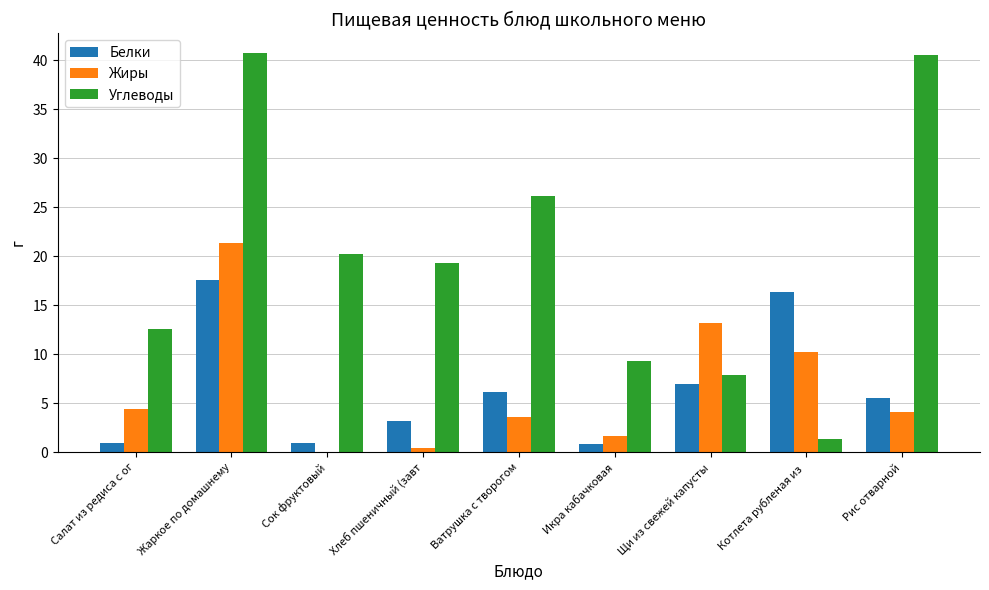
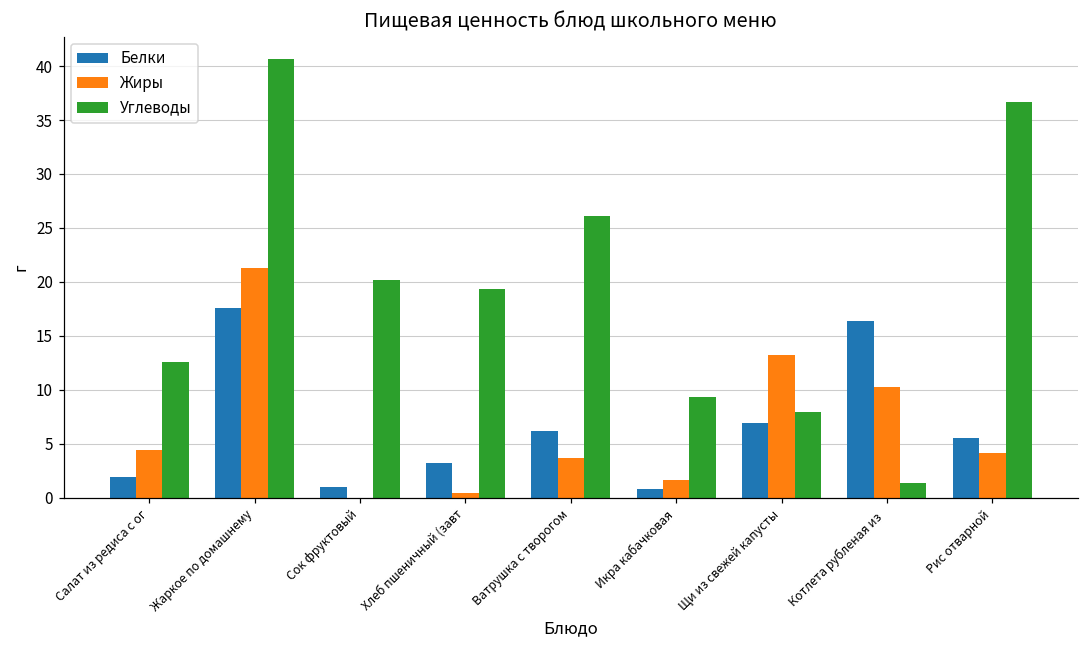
Белки, Салат из редиса с ог: 1 -> 2
Углеводы, Рис отварной: 41 -> 37
